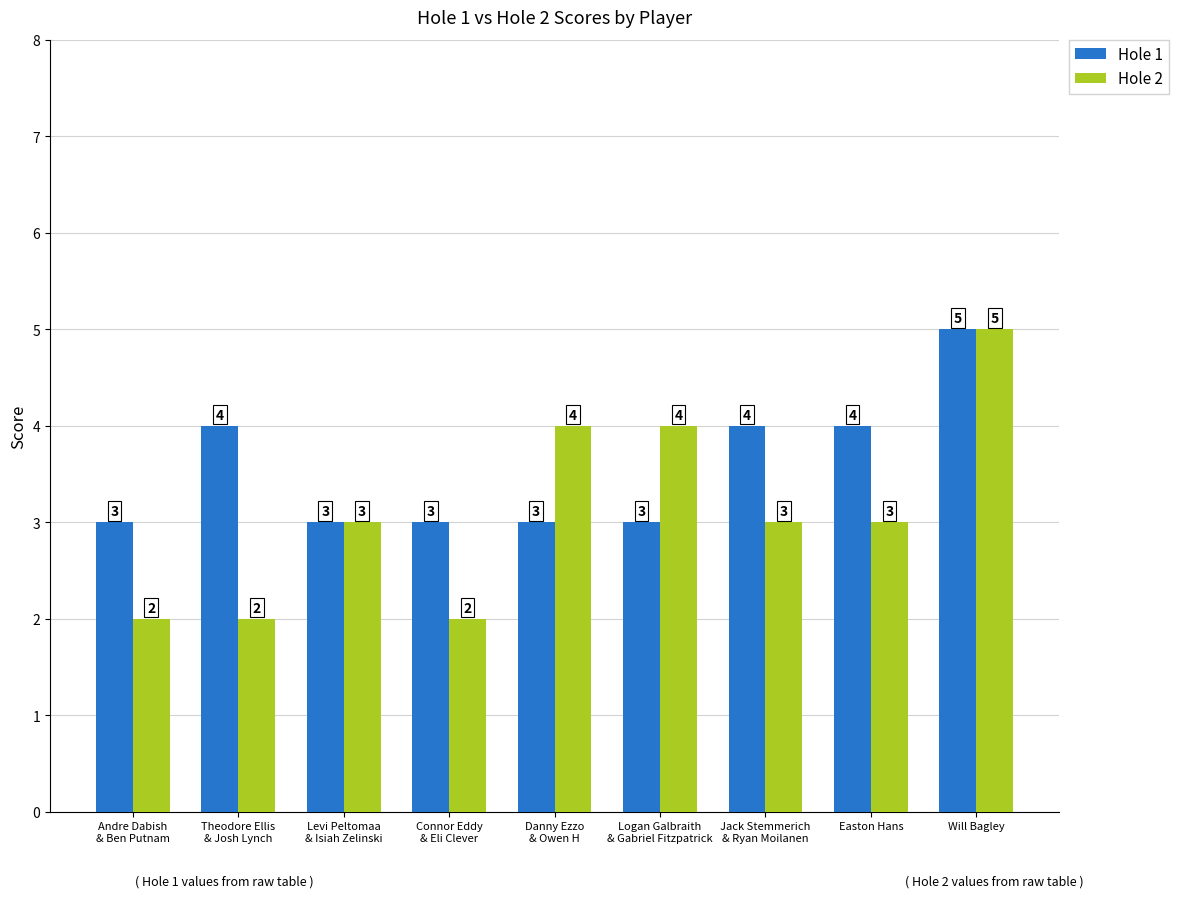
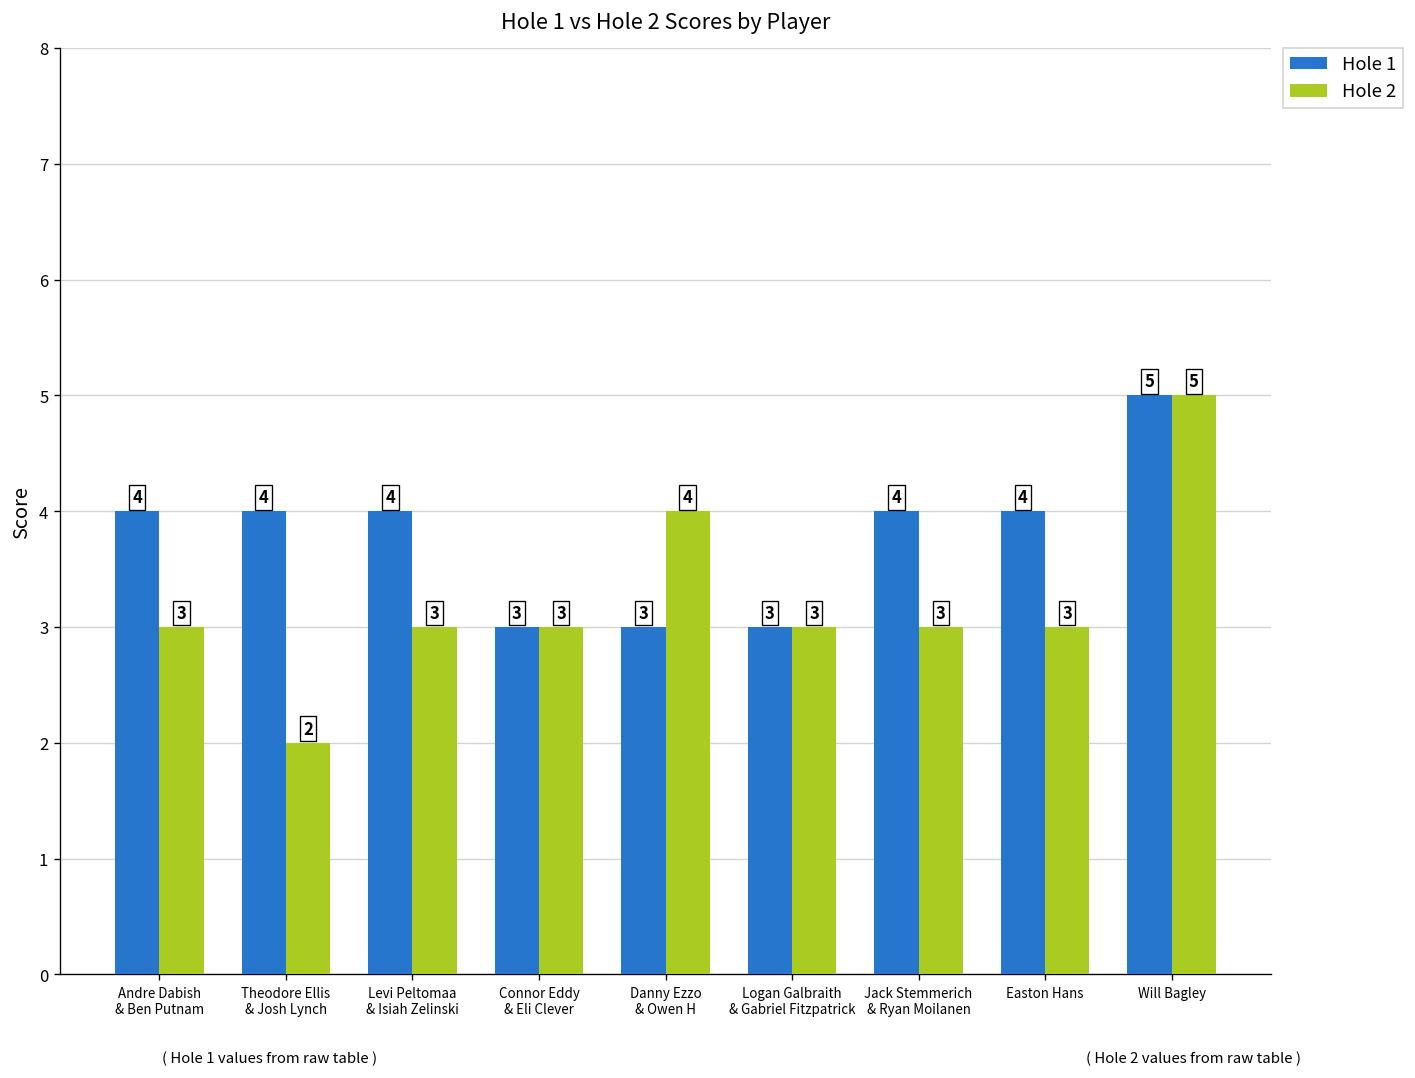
Hole 1, Andre Dabish & Ben Putnam: 3 -> 4
Hole 2, Andre Dabish & Ben Putnam: 2 -> 3
Hole 1, Levi Peltomaa & Isiah Zelinski: 3 -> 4
Hole 2, Connor Eddy & Eli Clever: 2 -> 3
Hole 2, Logan Galbraith & Gabriel Fitzpatrick: 4 -> 3
